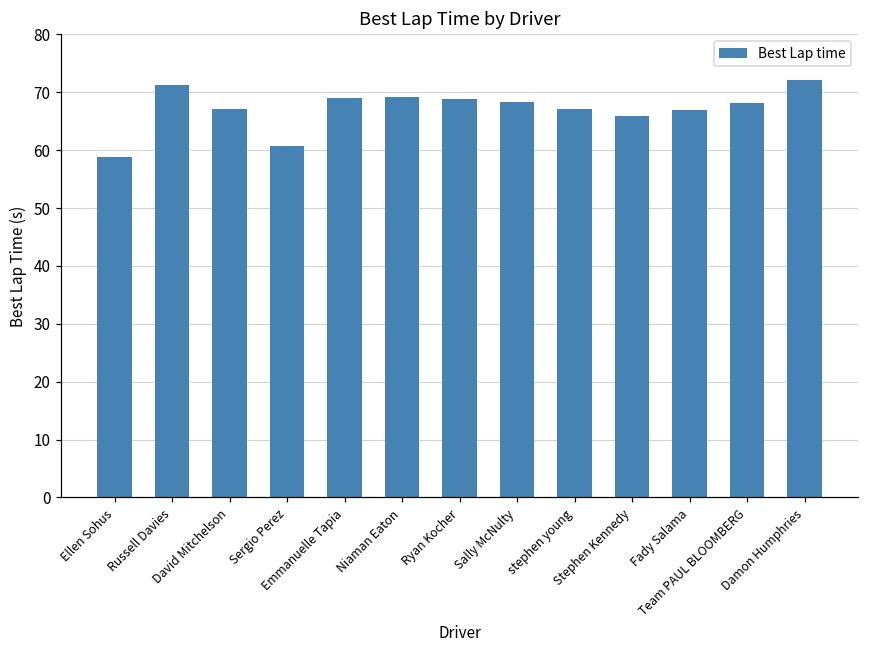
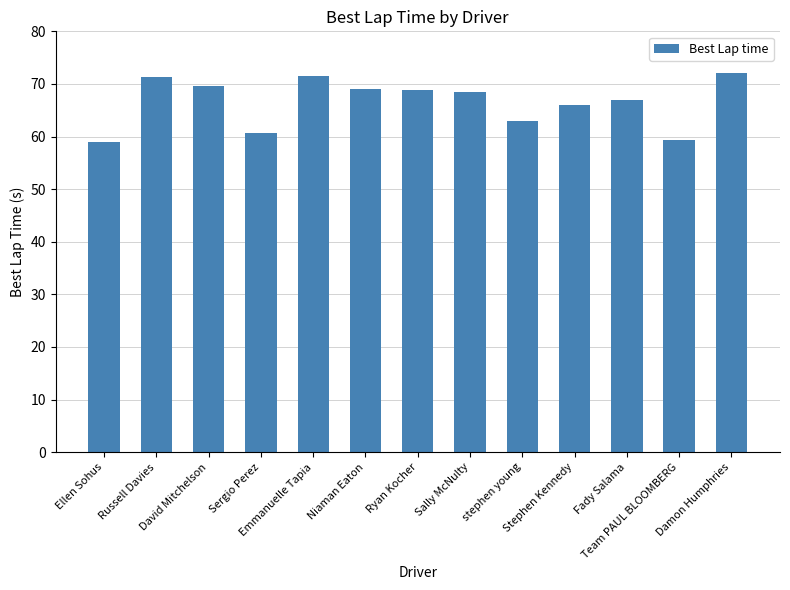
David Mitchelson: 67 -> 70
Emmanuelle Tapia: 69 -> 72
stephen young: 67 -> 63
Team PAUL BLOOMBERG: 68 -> 59
